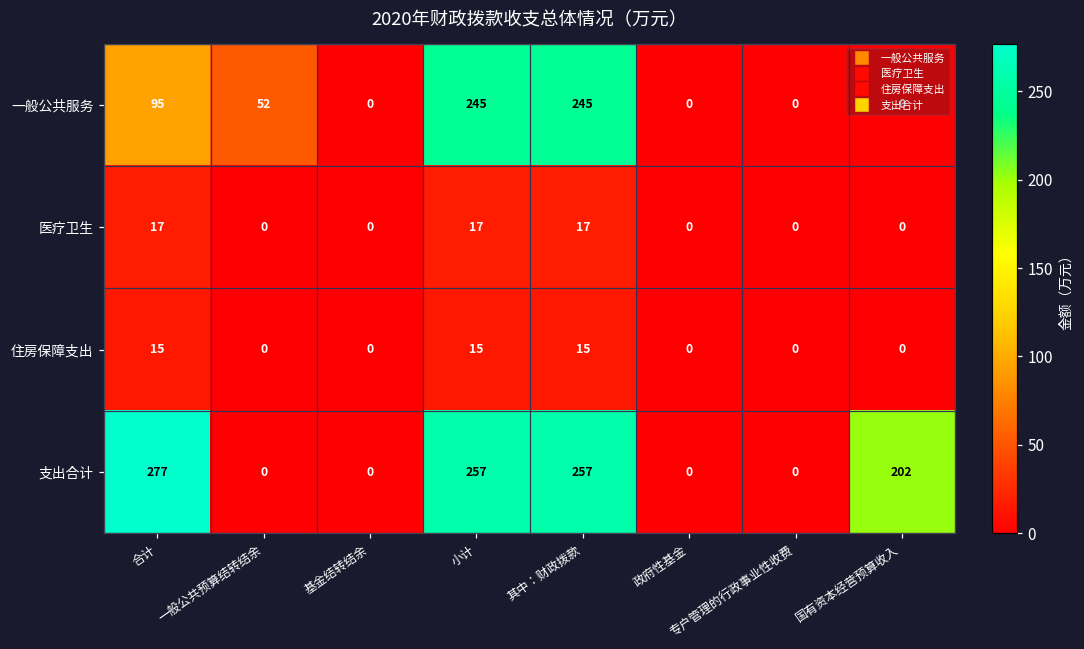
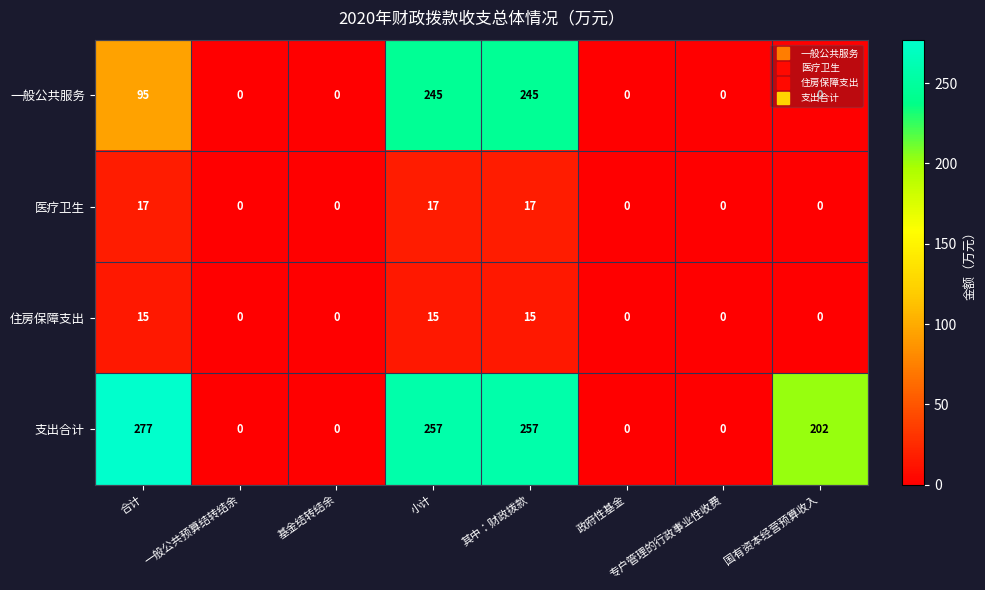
一般公共服务, 一般公共预算结转结余: 52 -> 0
